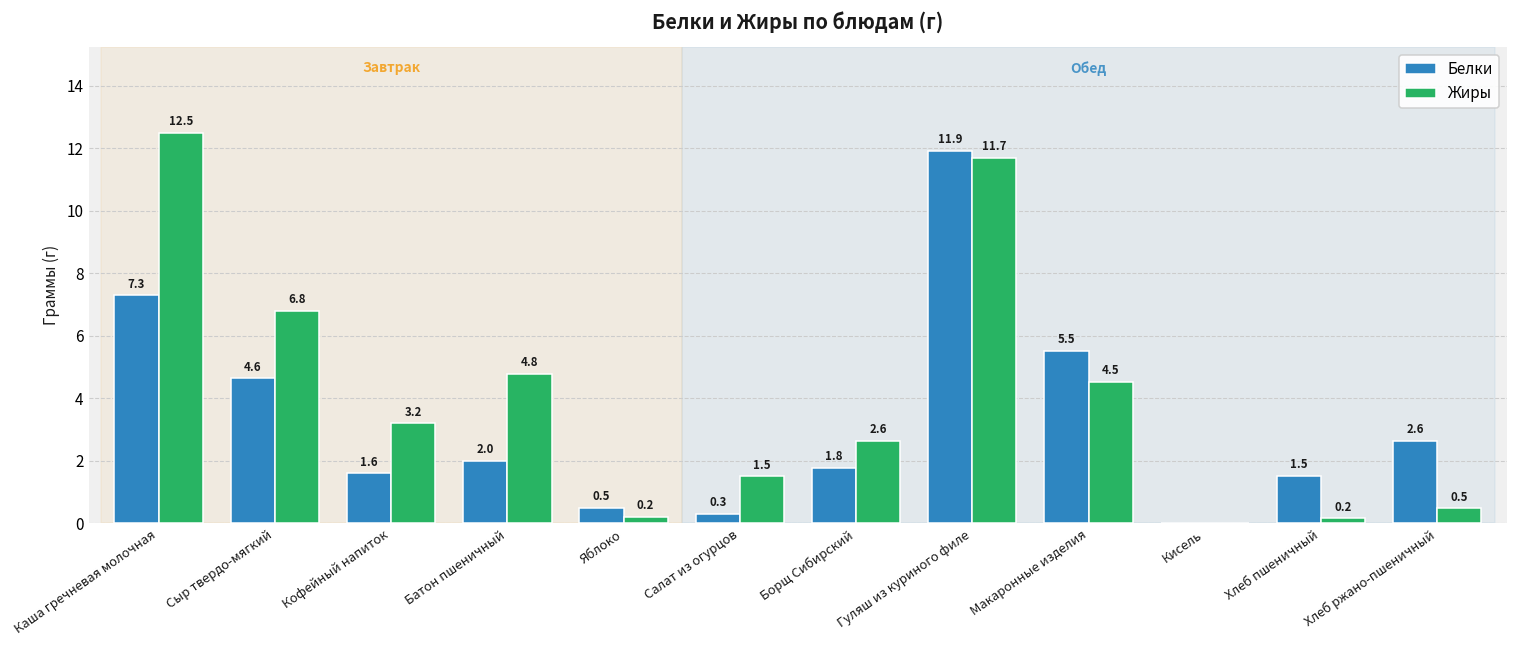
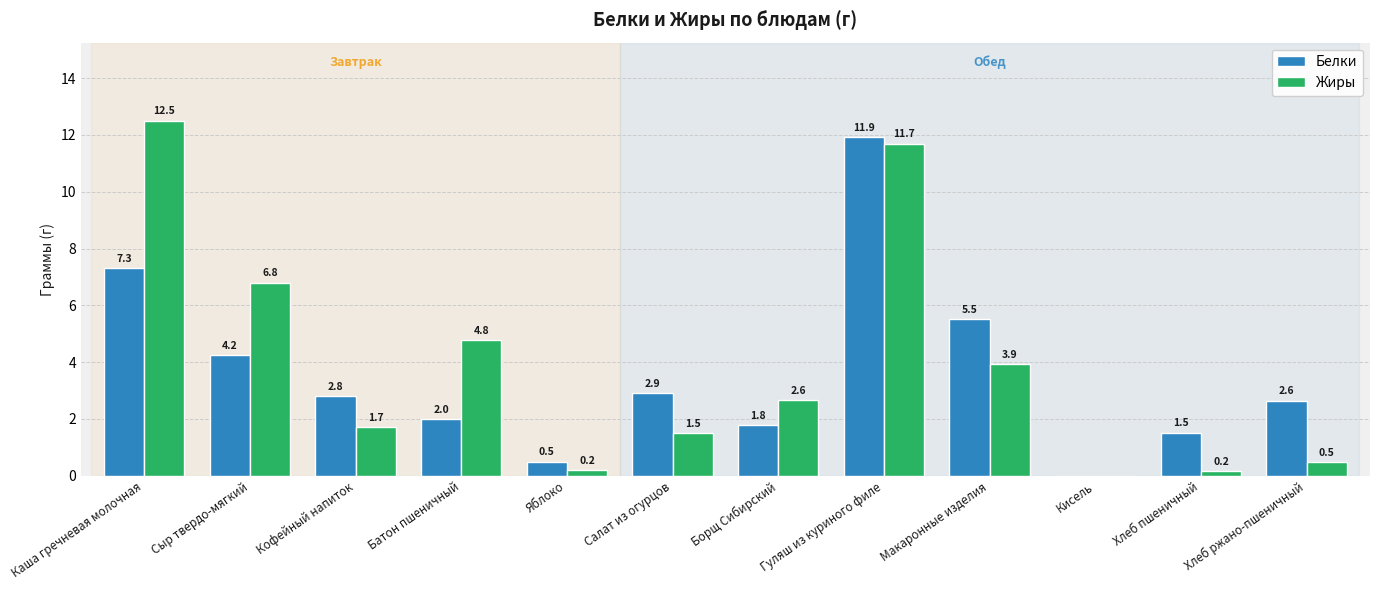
Белки, Сыр твердо-мягкий: 4.6 -> 4.2
Белки, Кофейный напиток: 1.6 -> 2.8
Жиры, Кофейный напиток: 3.2 -> 1.7
Белки, Салат из огурцов: 0.3 -> 2.9
Жиры, Макаронные изделия: 4.5 -> 3.9
